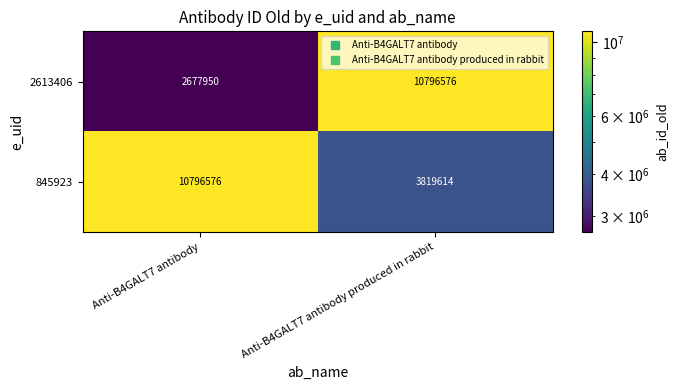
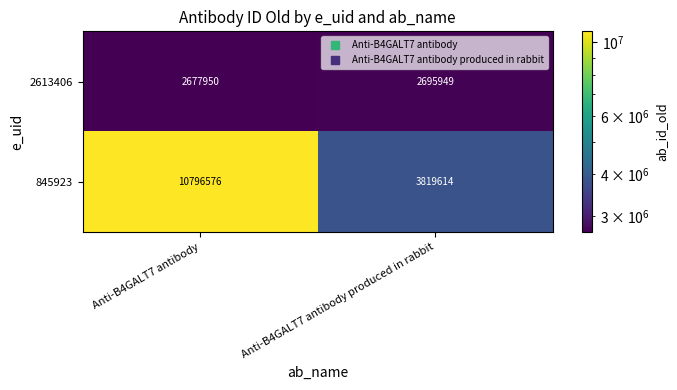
2613406, Anti-B4GALT7 antibody produced in rabbit: 10796576 -> 2695949
